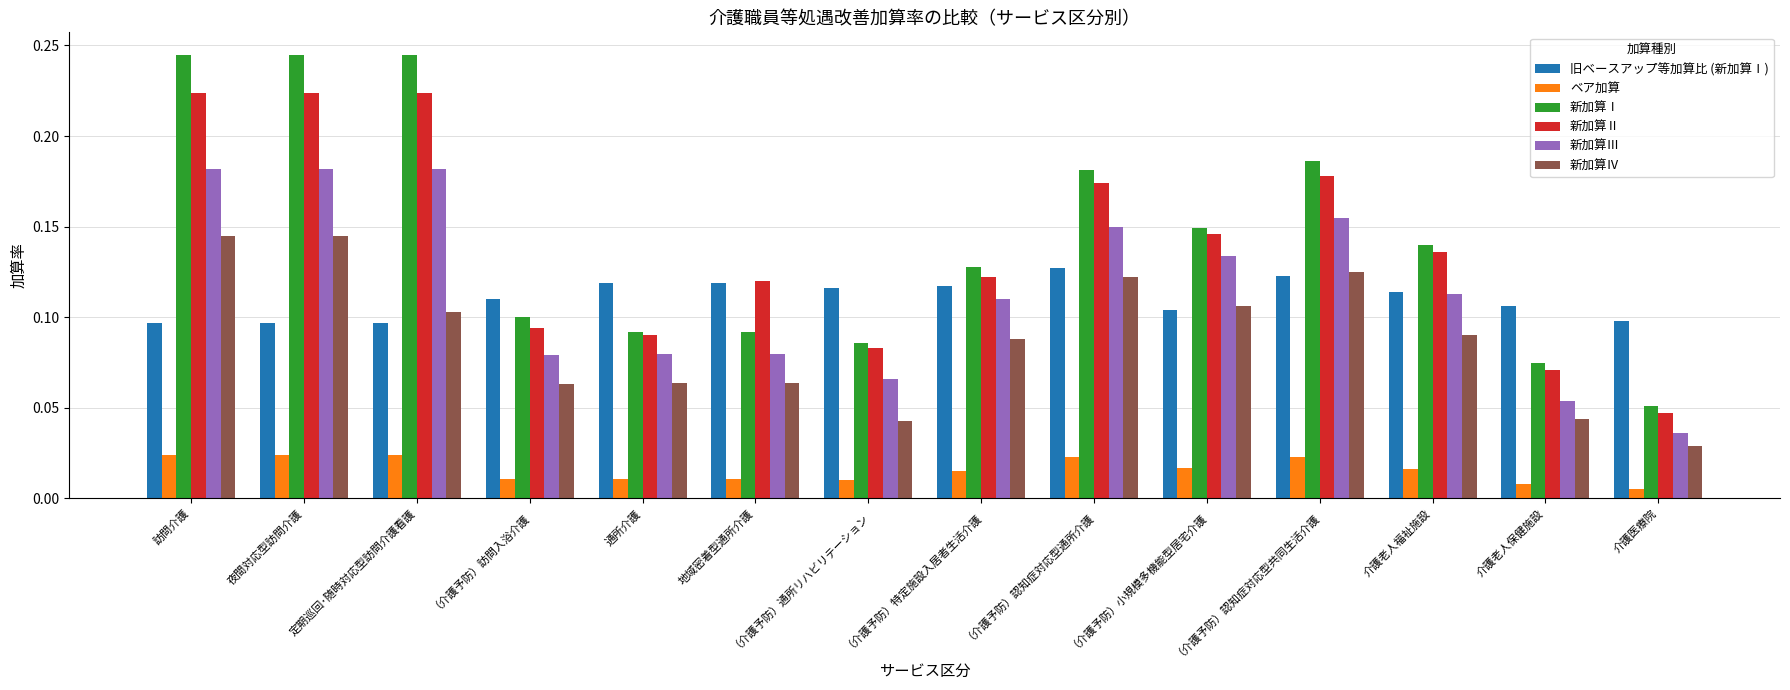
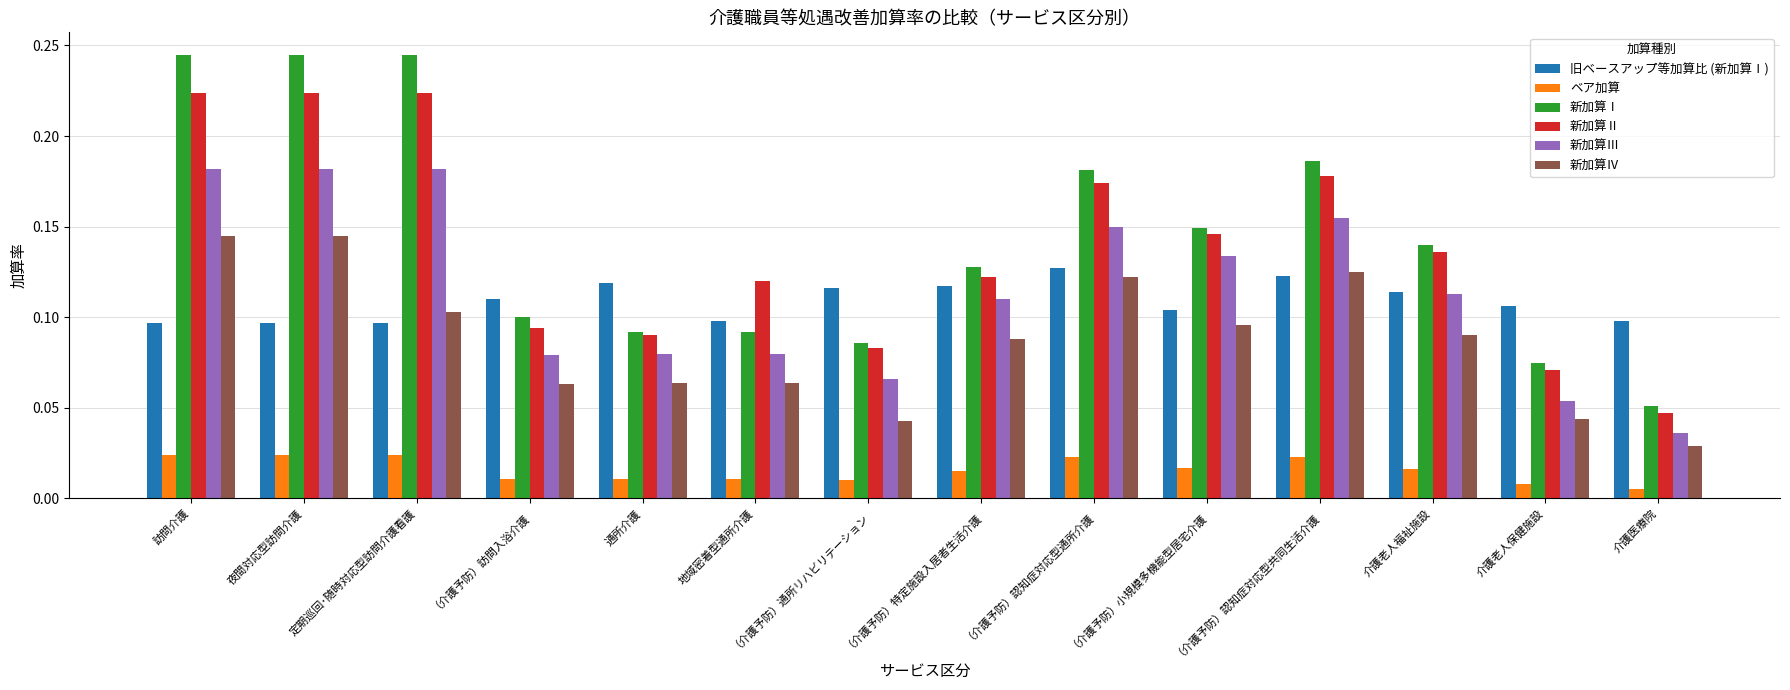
旧ベースアップ等加算比 (新加算Ⅰ), 地域密着型通所介護: 0.119 -> 0.098
新加算Ⅳ, （介護予防）小規模多機能型居宅介護: 0.106 -> 0.096
